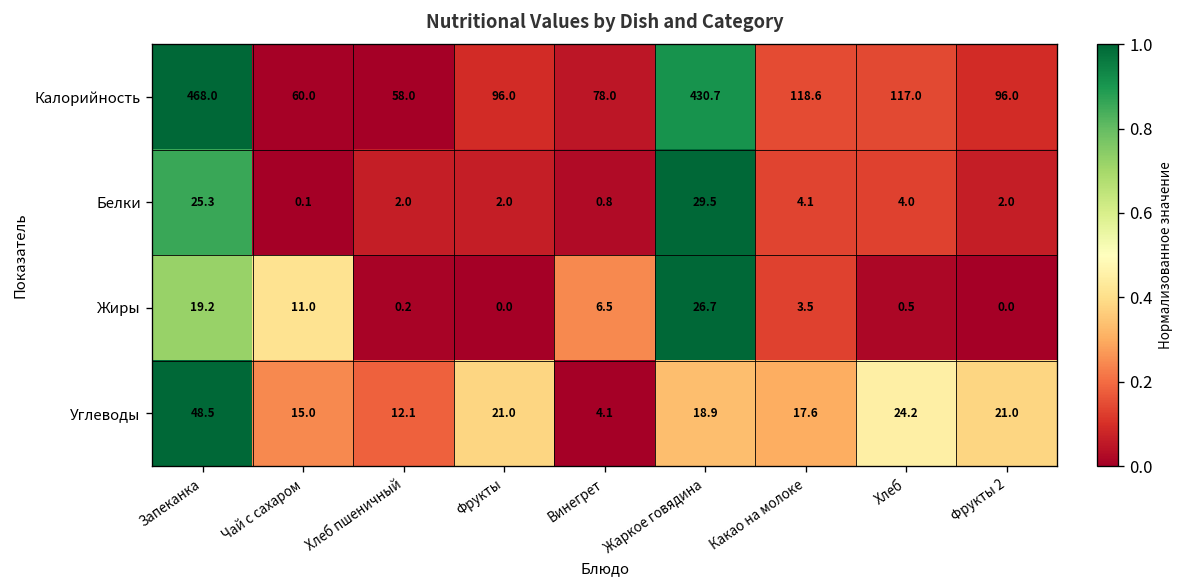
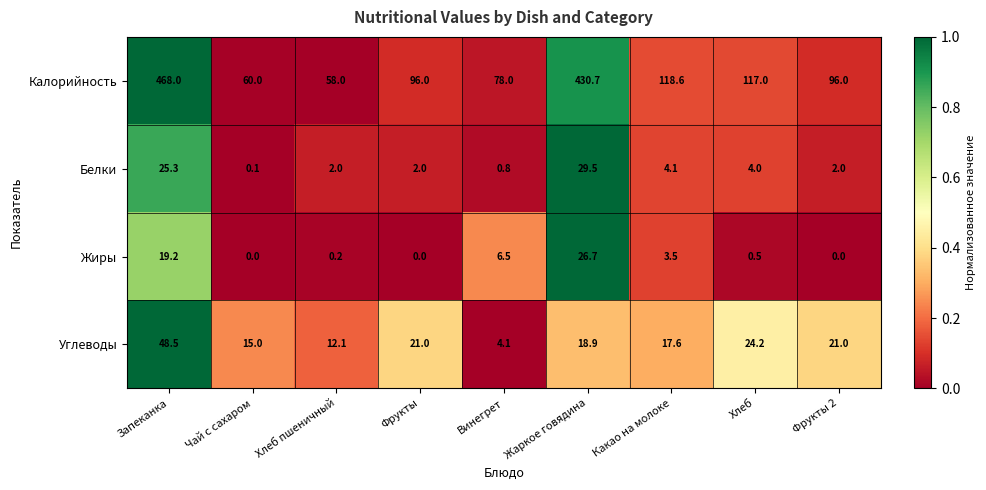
Жиры, Чай с сахаром: 11.0 -> 0.0
